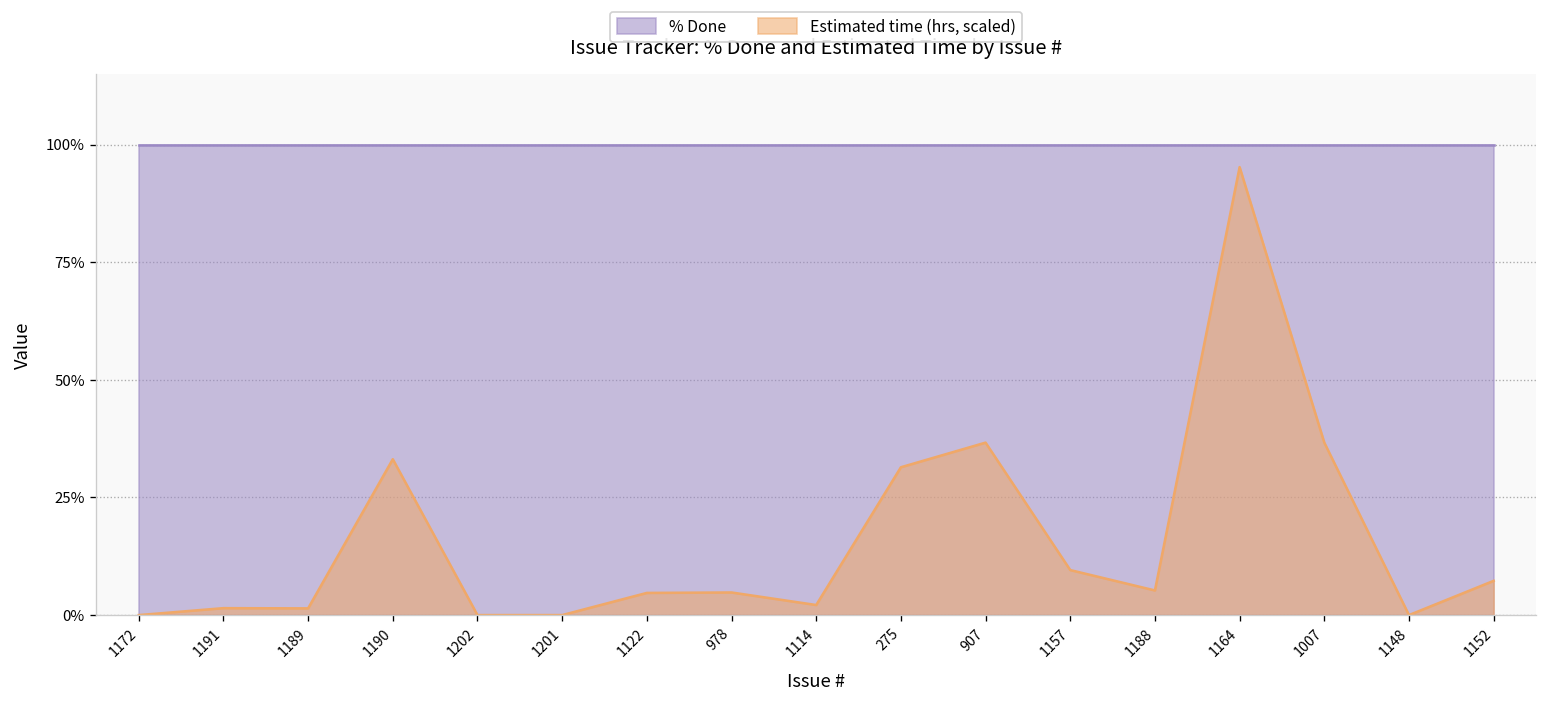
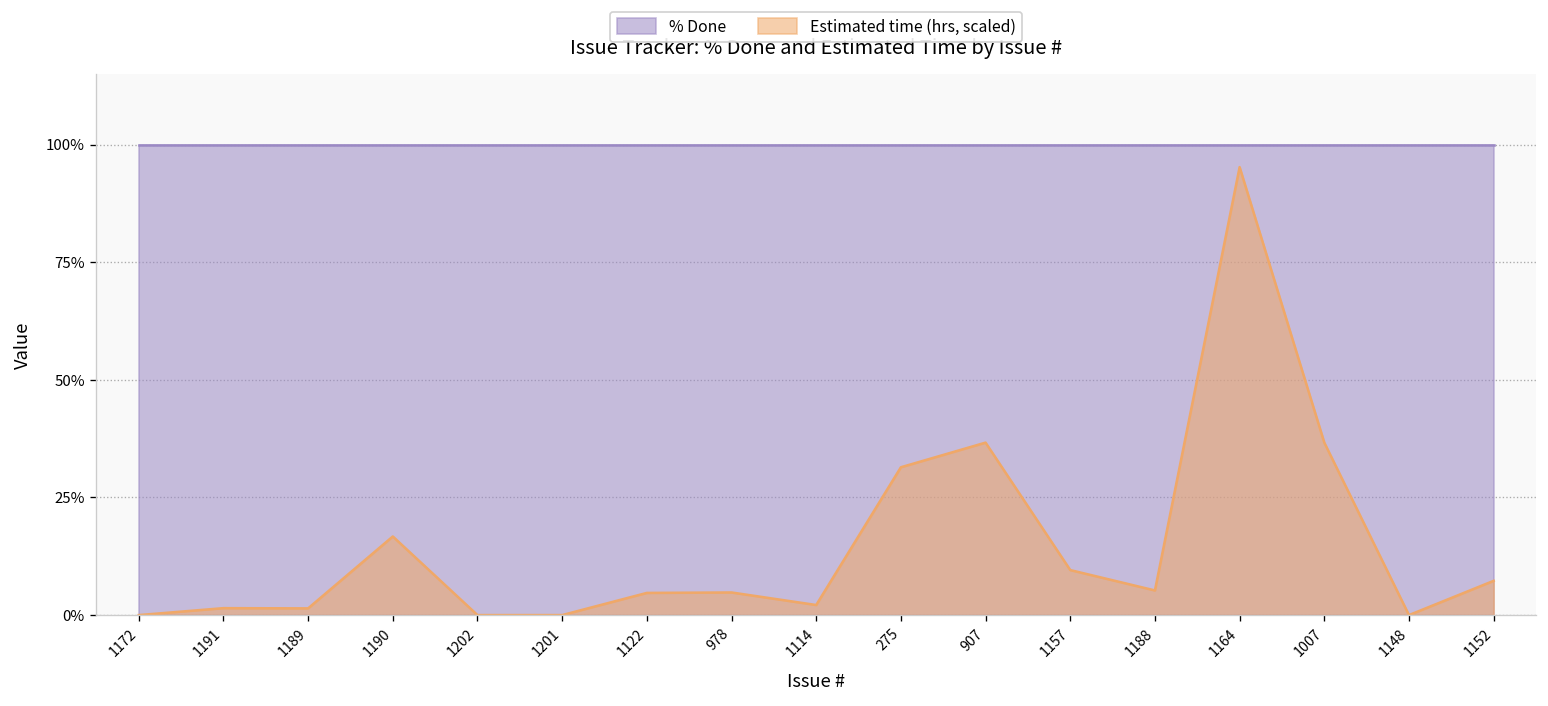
Estimated time (hrs, scaled), 1190: 33% -> 17%
